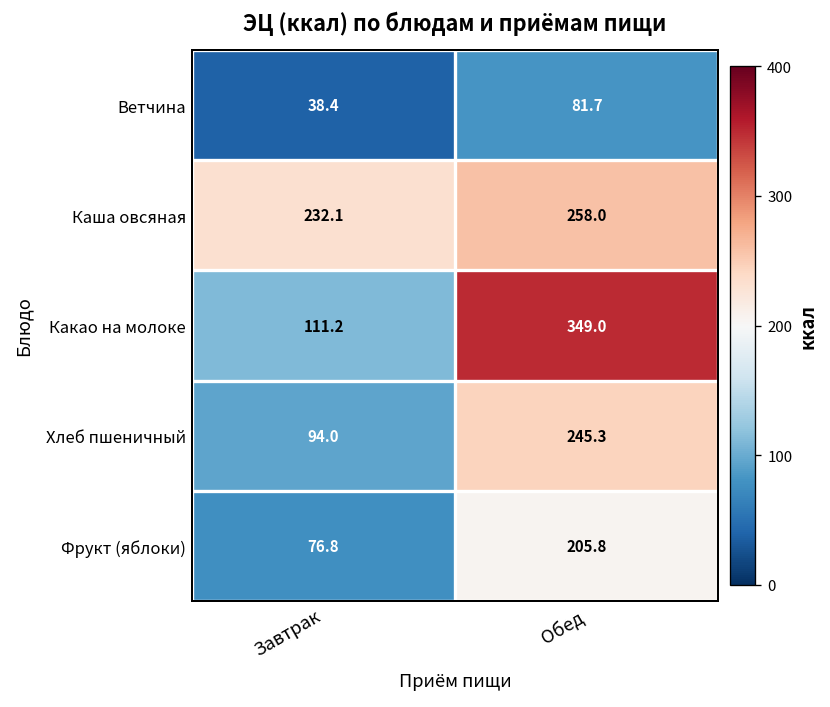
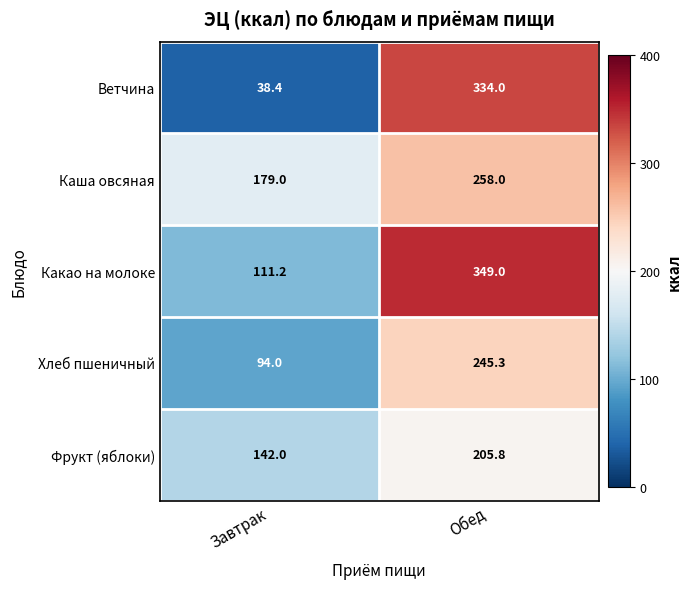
Ветчина, Обед: 81.7 -> 334.0
Каша овсяная, Завтрак: 232.1 -> 179.0
Фрукт (яблоки), Завтрак: 76.8 -> 142.0
